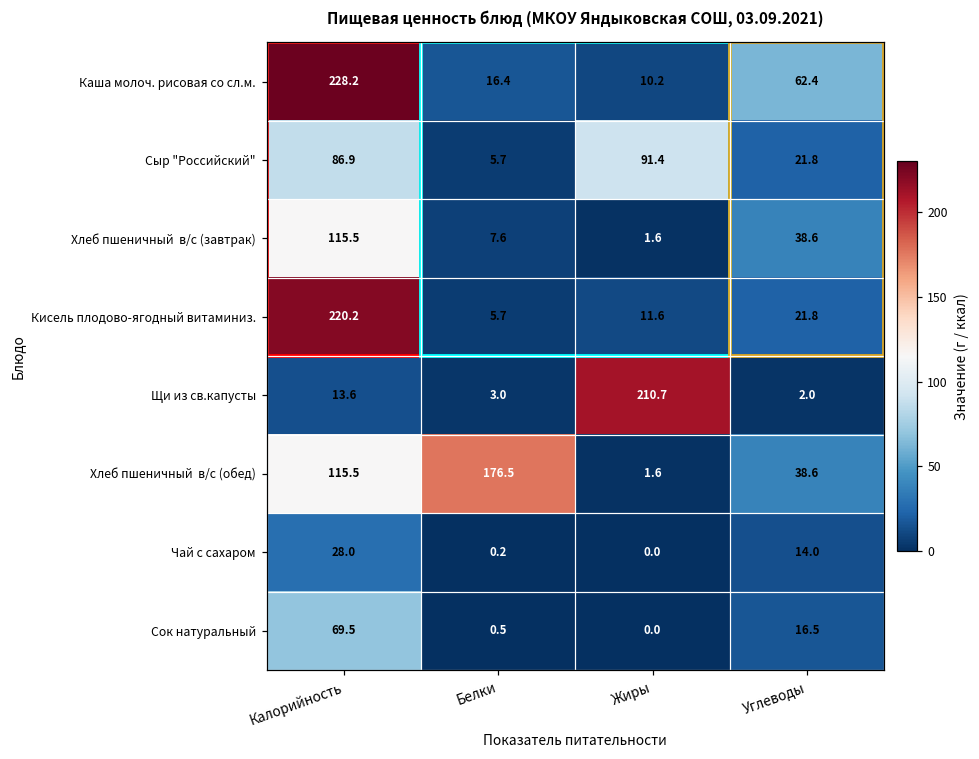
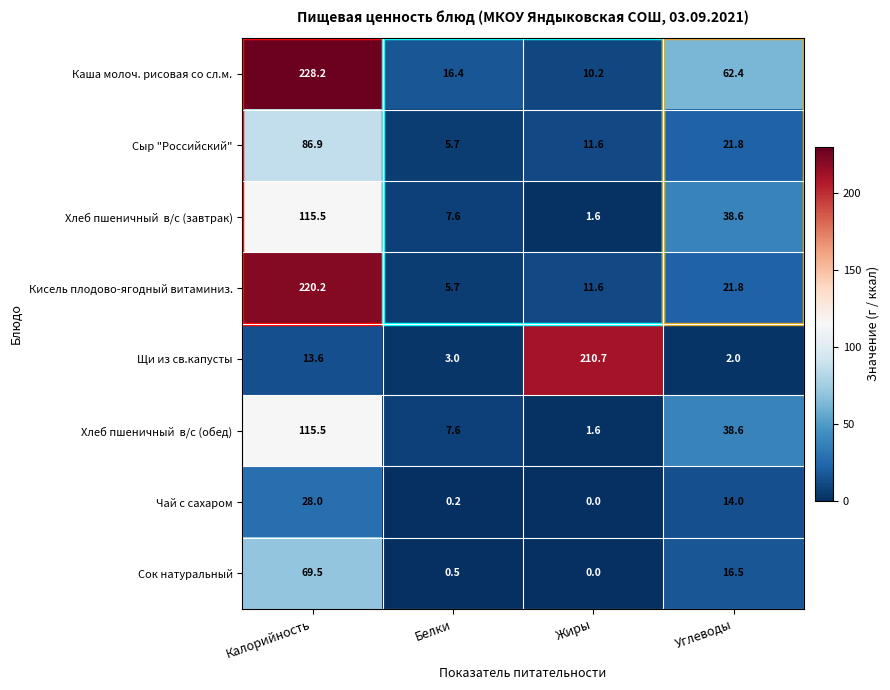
Сыр "Российский", Жиры: 91.4 -> 11.6
Хлеб пшеничный в/с (обед), Белки: 176.5 -> 7.6
